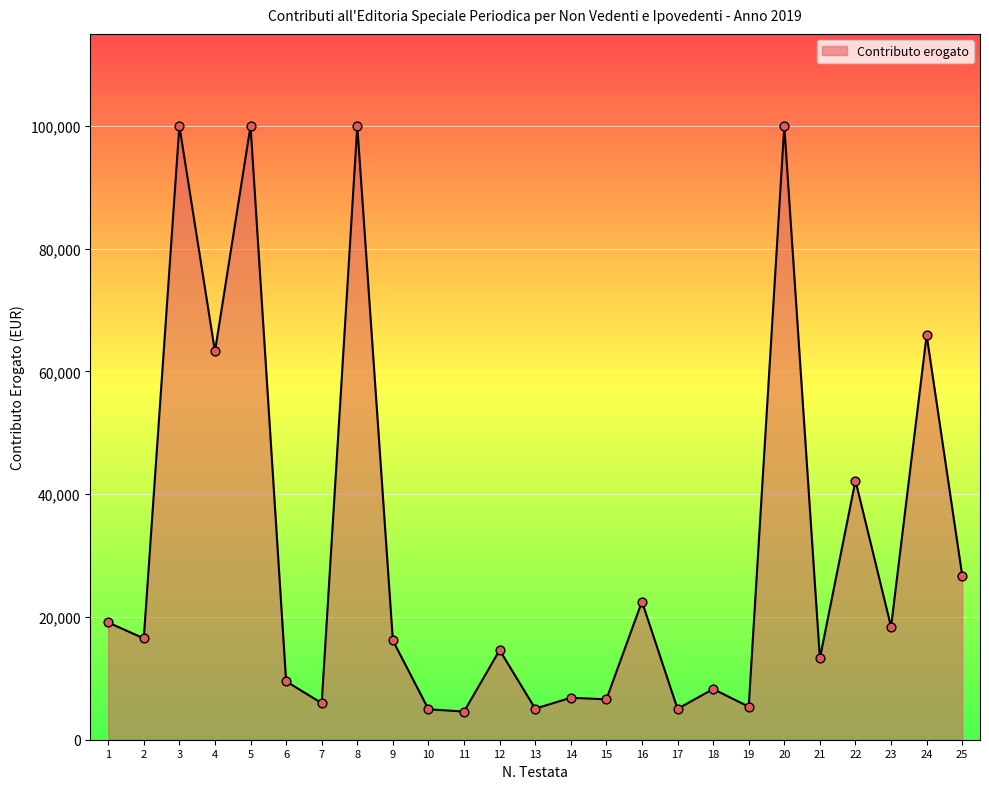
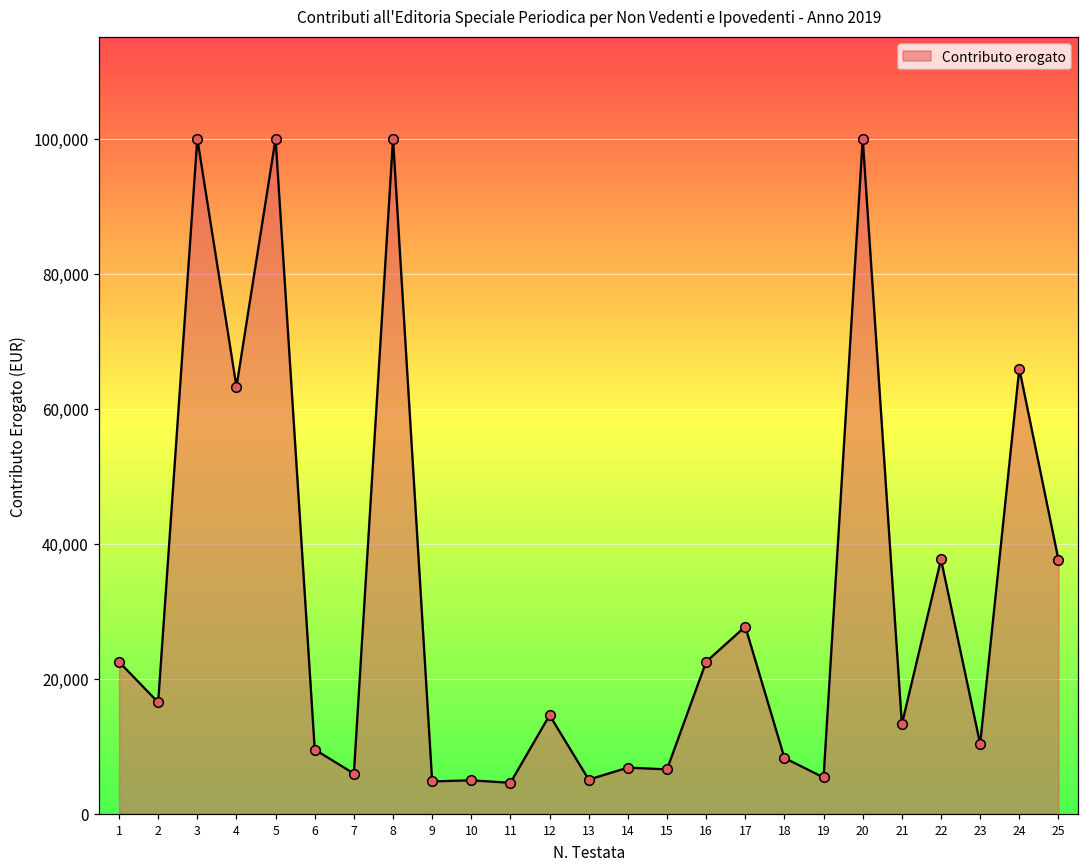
1: 19,000 -> 23,000
9: 16,000 -> 5,000
17: 5,000 -> 28,000
22: 42,000 -> 38,000
23: 18,000 -> 10,000
25: 27,000 -> 38,000
